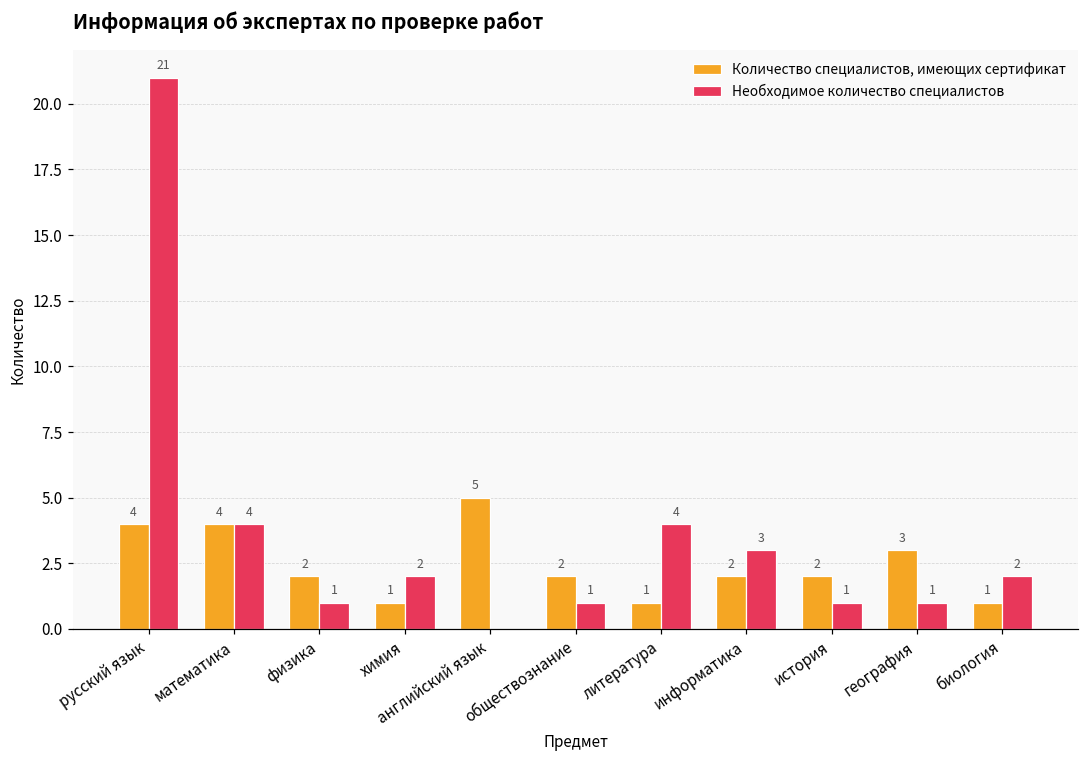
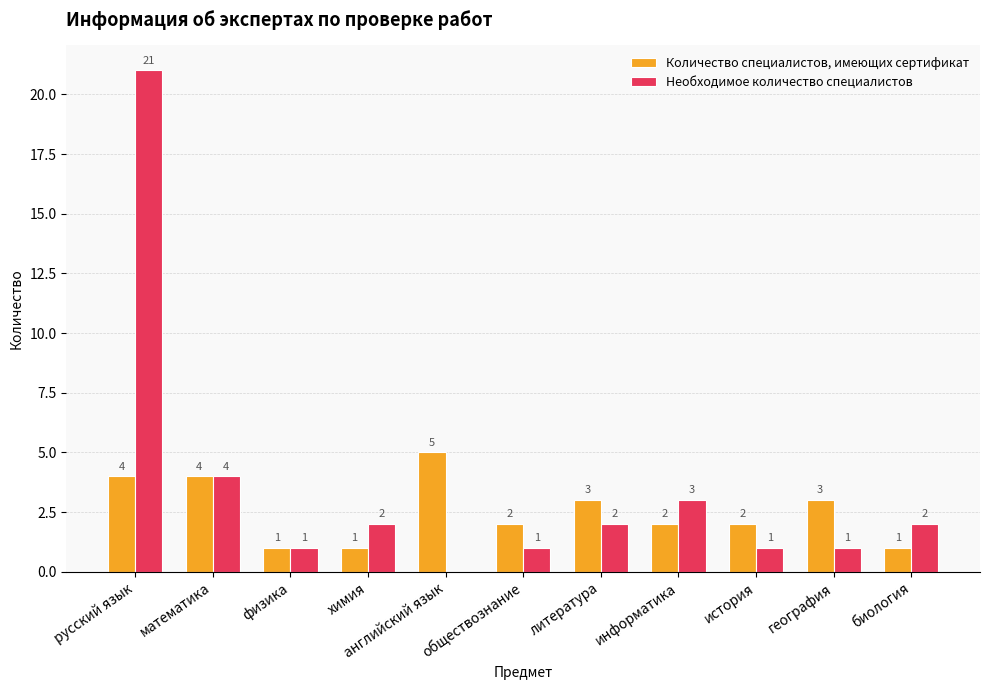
Количество специалистов, имеющих сертификат, физика: 2 -> 1
Количество специалистов, имеющих сертификат, литература: 1 -> 3
Необходимое количество специалистов, литература: 4 -> 2
